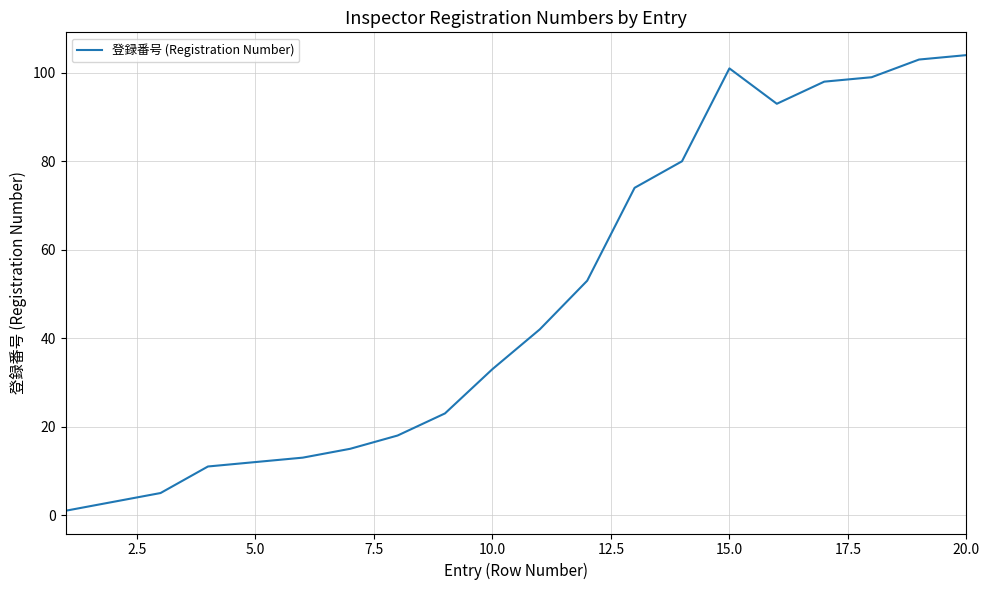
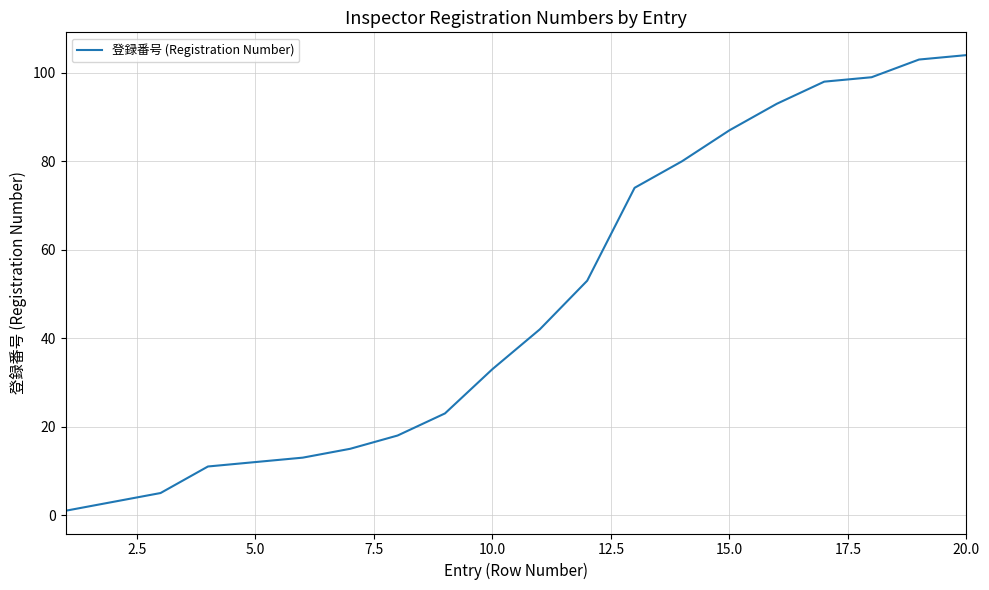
15.0: 101 -> 87
